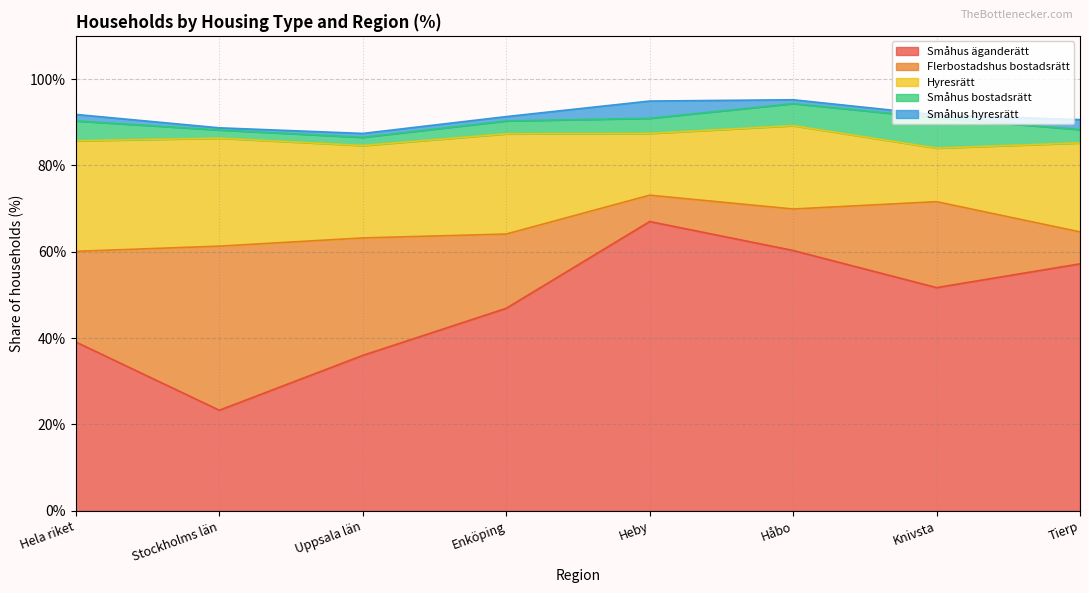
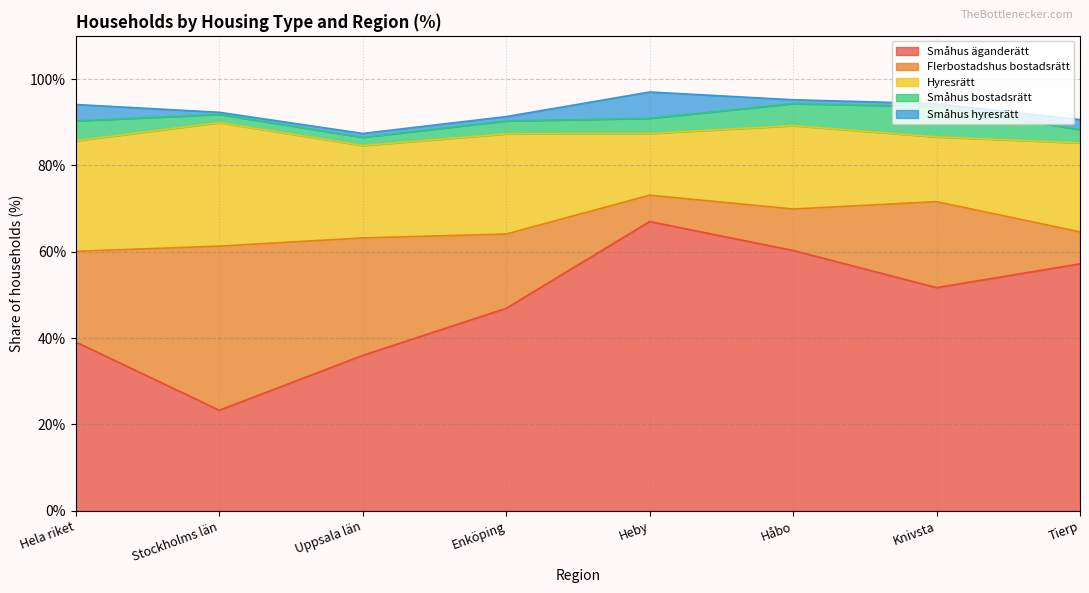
Småhus hyresrätt, Hela riket: 2% -> 4%
Hyresrätt, Stockholms län: 25% -> 29%
Småhus hyresrätt, Heby: 4% -> 6%
Hyresrätt, Knivsta: 12% -> 15%
